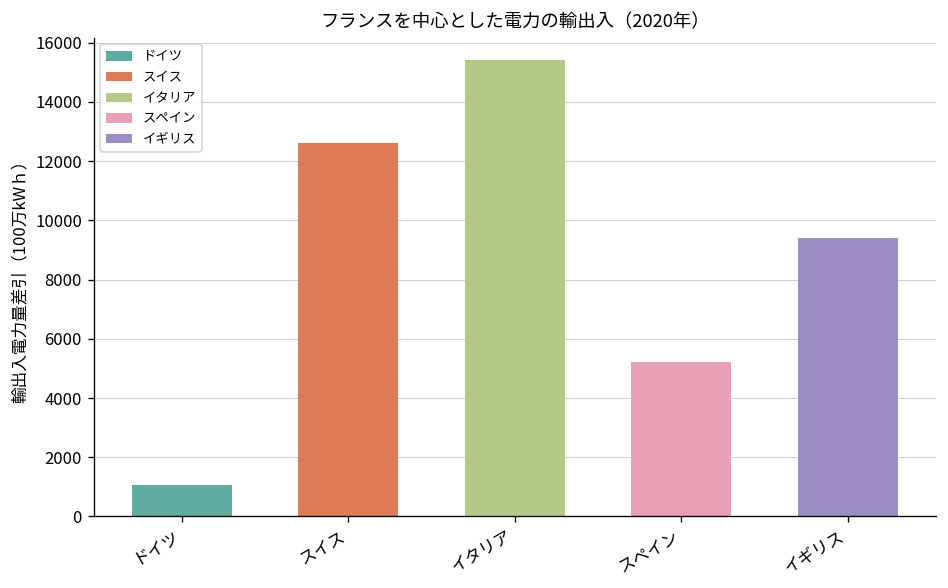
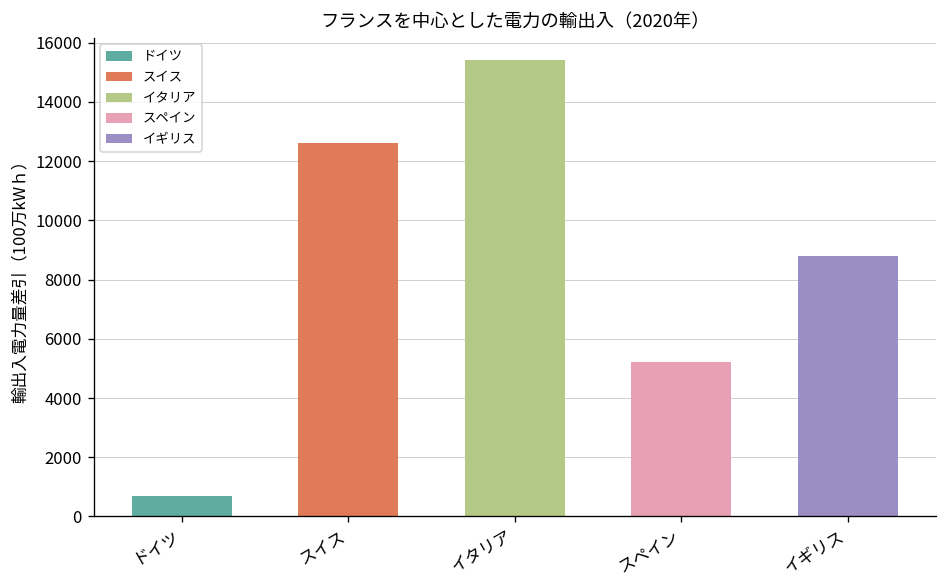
ドイツ: 1000 -> 700
イギリス: 9400 -> 8800
